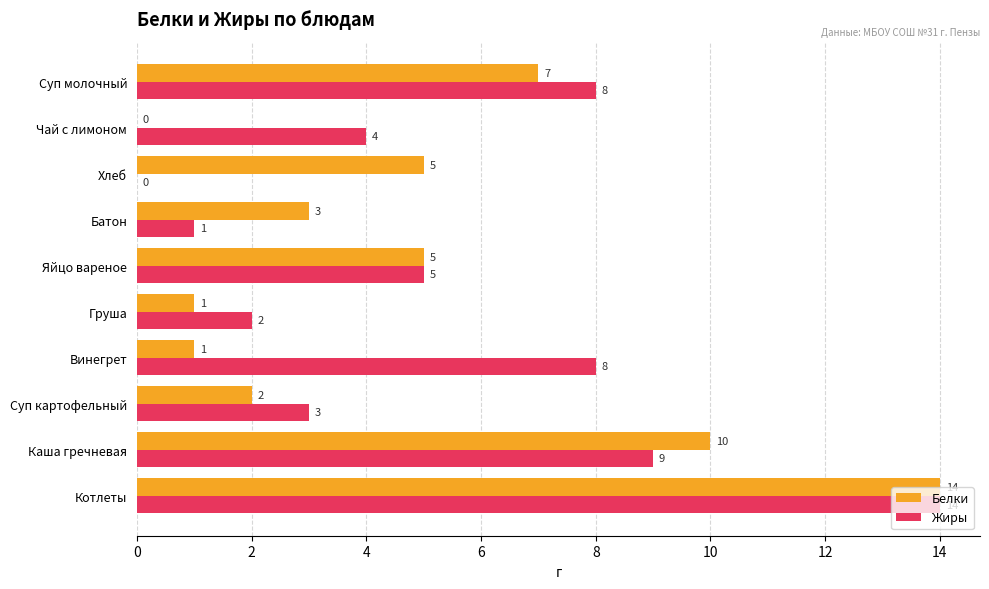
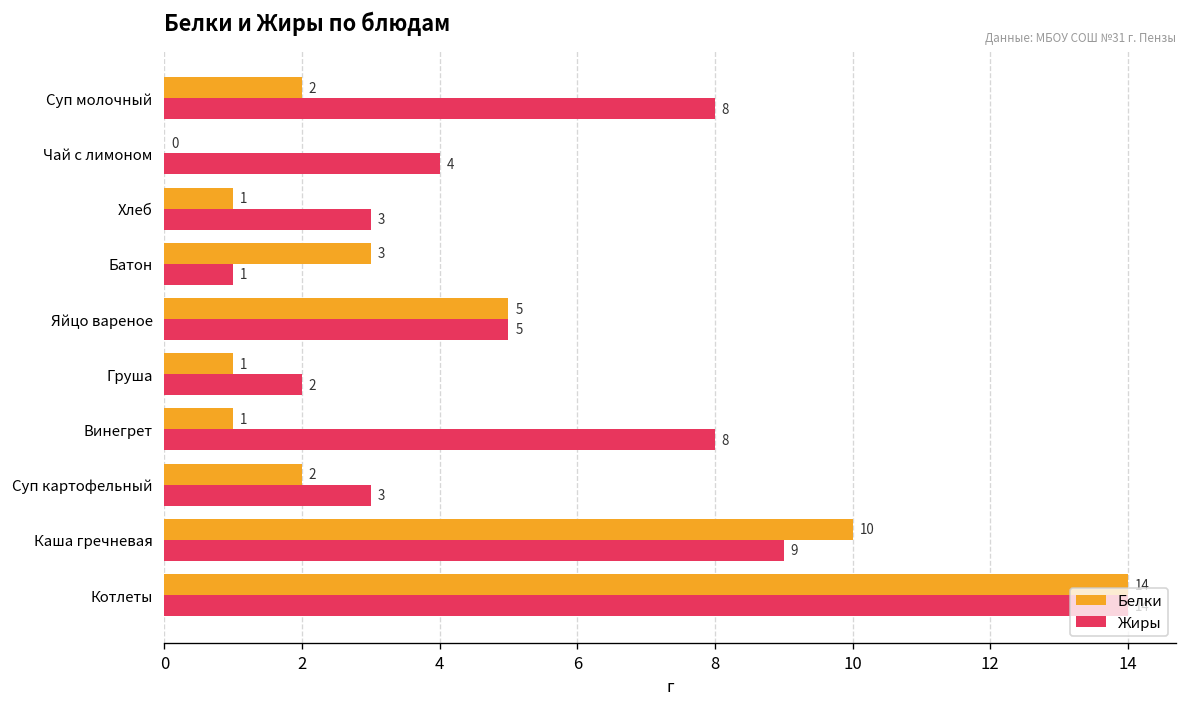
Белки, Суп молочный: 7 -> 2
Белки, Хлеб: 5 -> 1
Жиры, Хлеб: 0 -> 3
